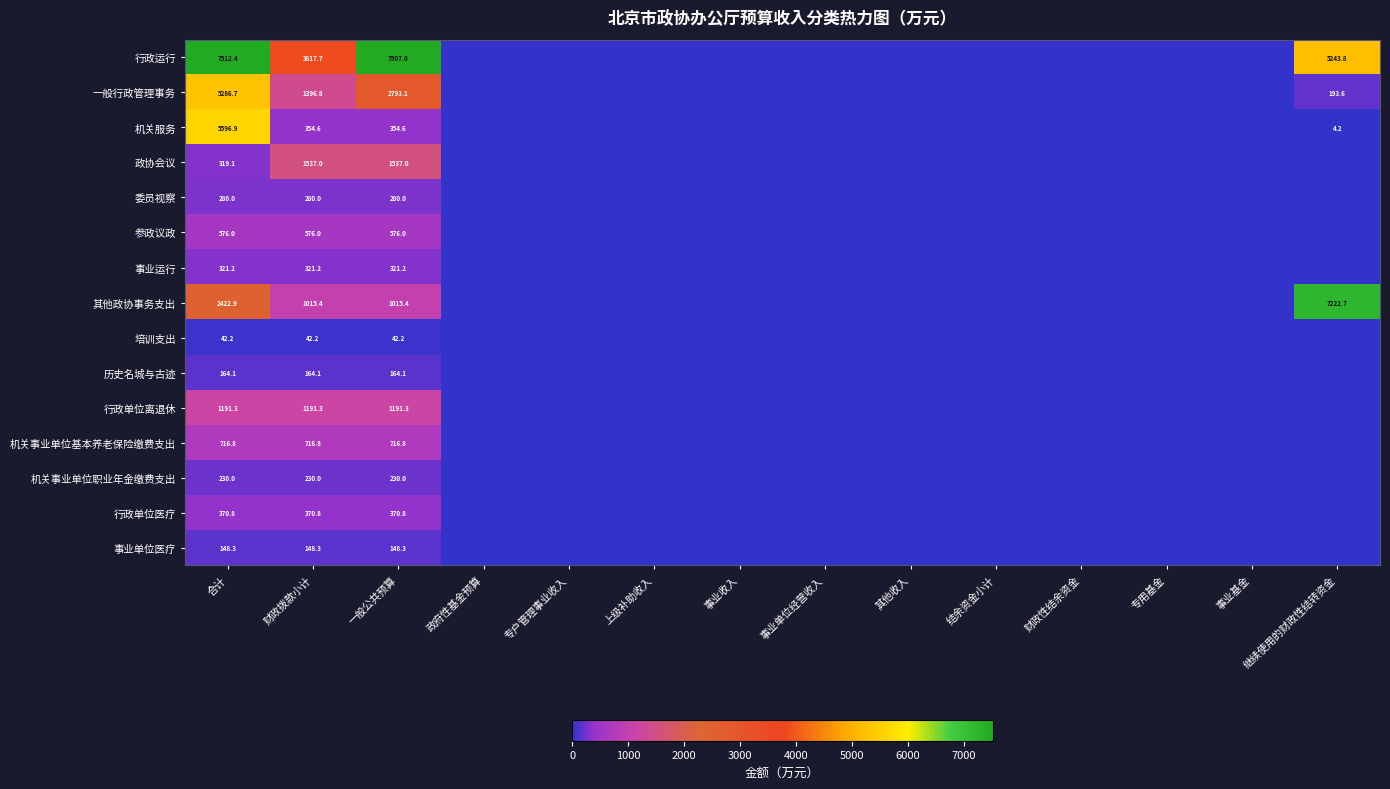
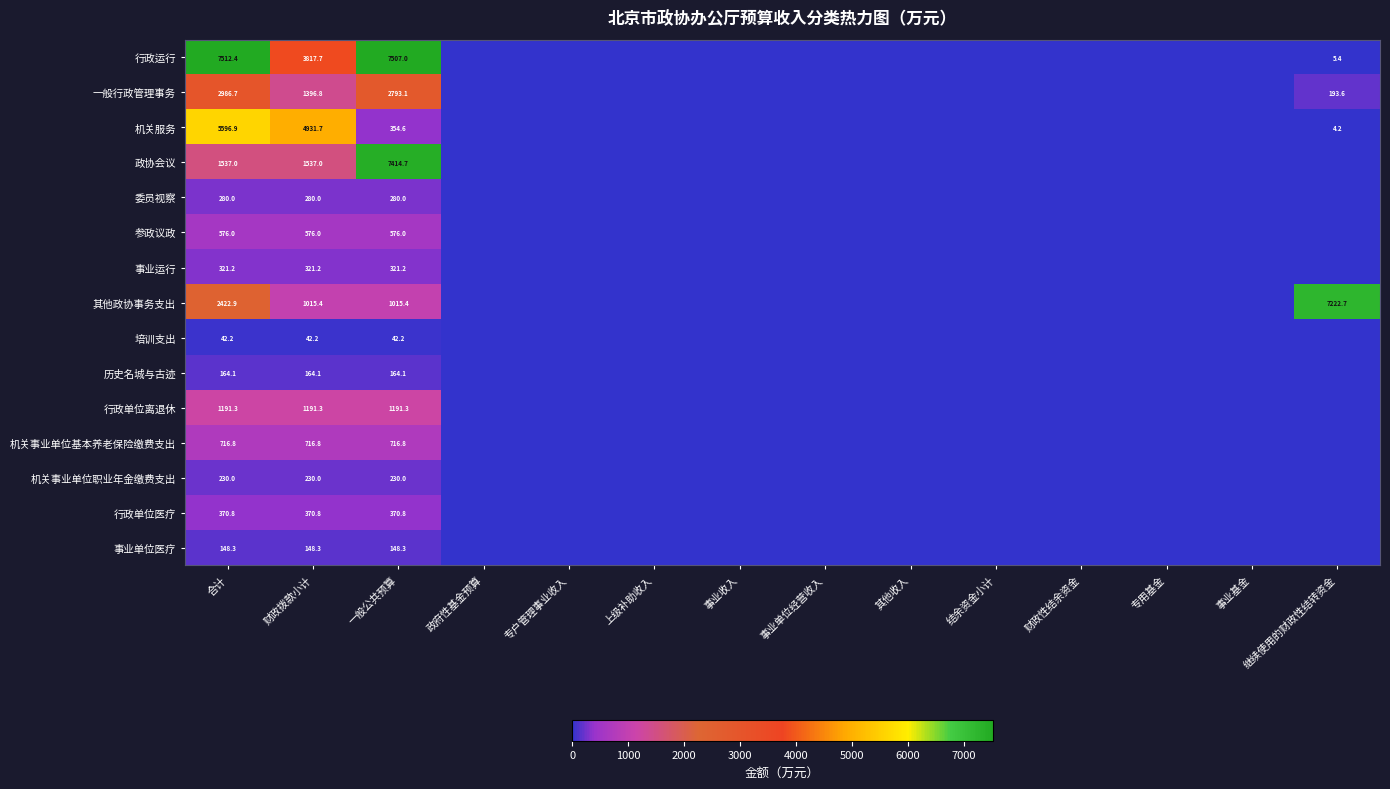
行政运行, 继续使用的财政性结转资金: 5243.8 -> 5.4
一般行政管理事务, 合计: 5286.7 -> 2986.7
机关服务, 财政拨款小计: 354.6 -> 4931.7
政协会议, 合计: 319.1 -> 1537.0
政协会议, 一般公共预算: 1537.0 -> 7414.7
